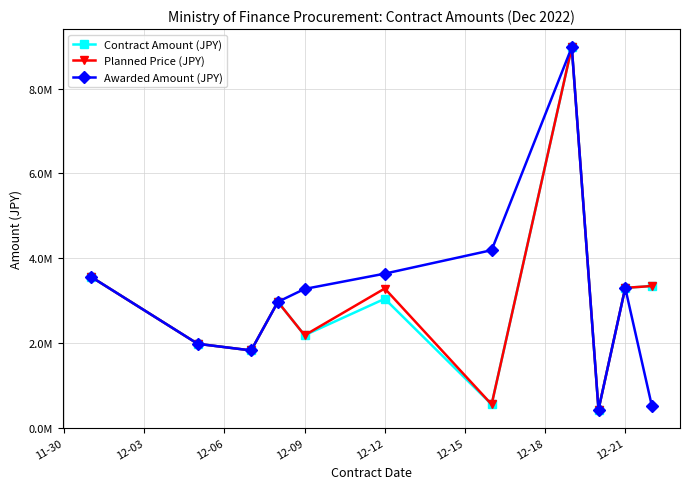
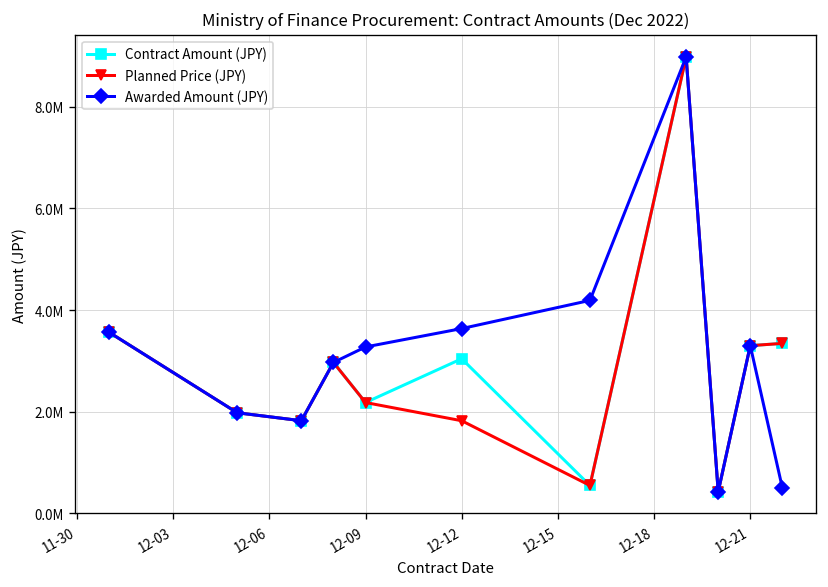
Planned Price (JPY), 12-12: 3300000 -> 1800000
